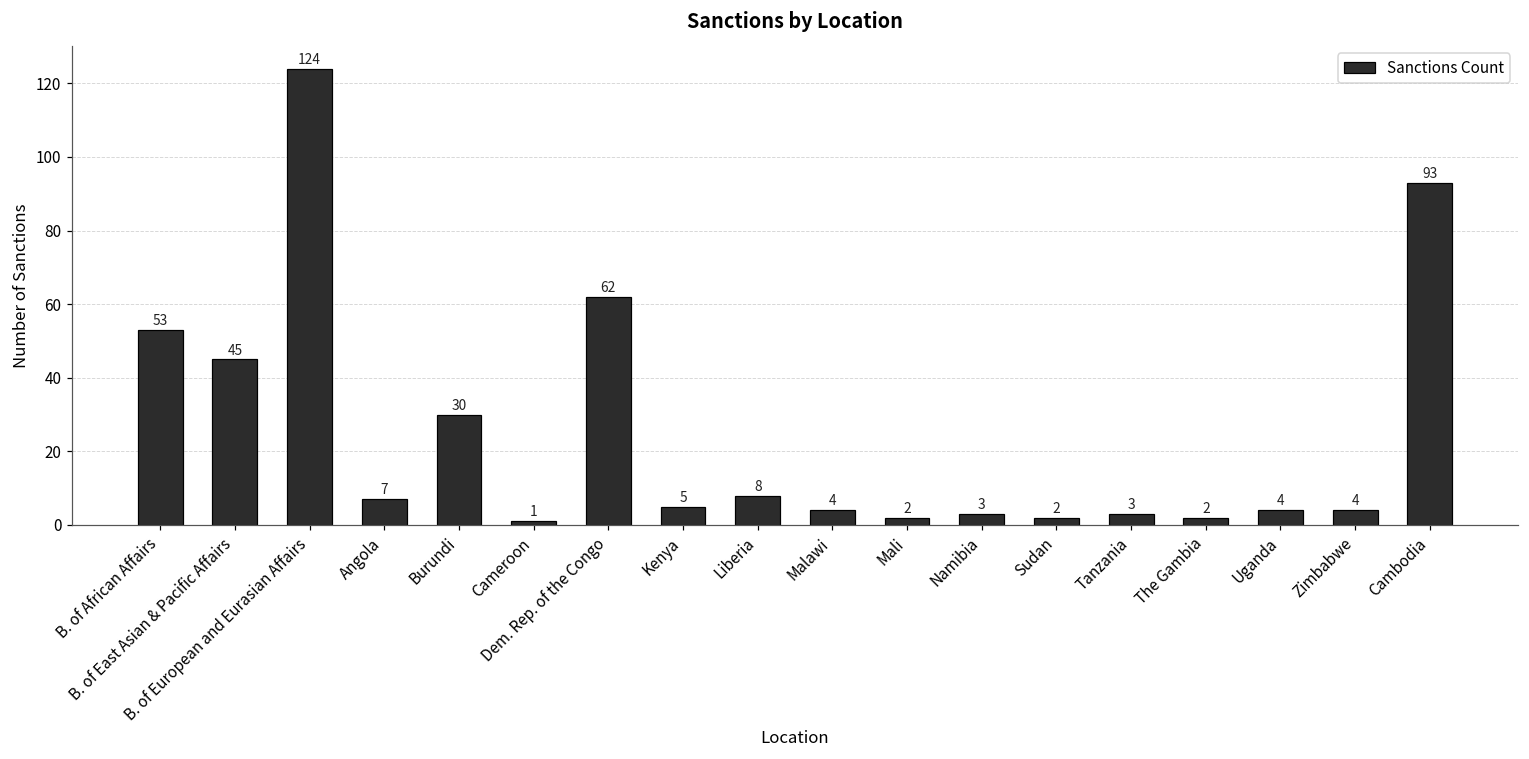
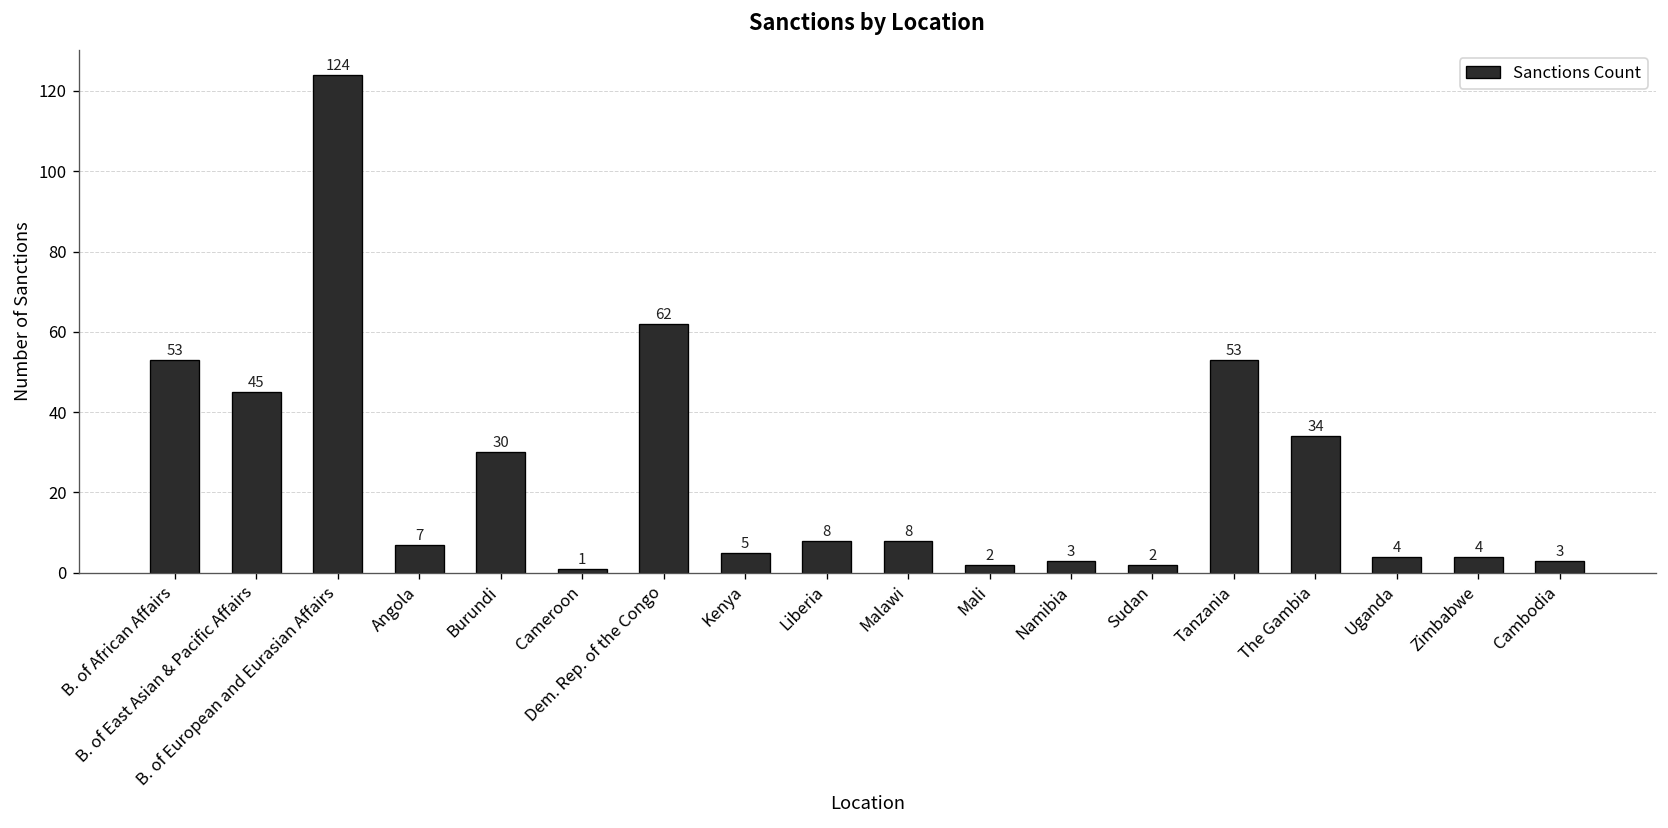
Malawi: 4 -> 8
Tanzania: 3 -> 53
The Gambia: 2 -> 34
Cambodia: 93 -> 3
